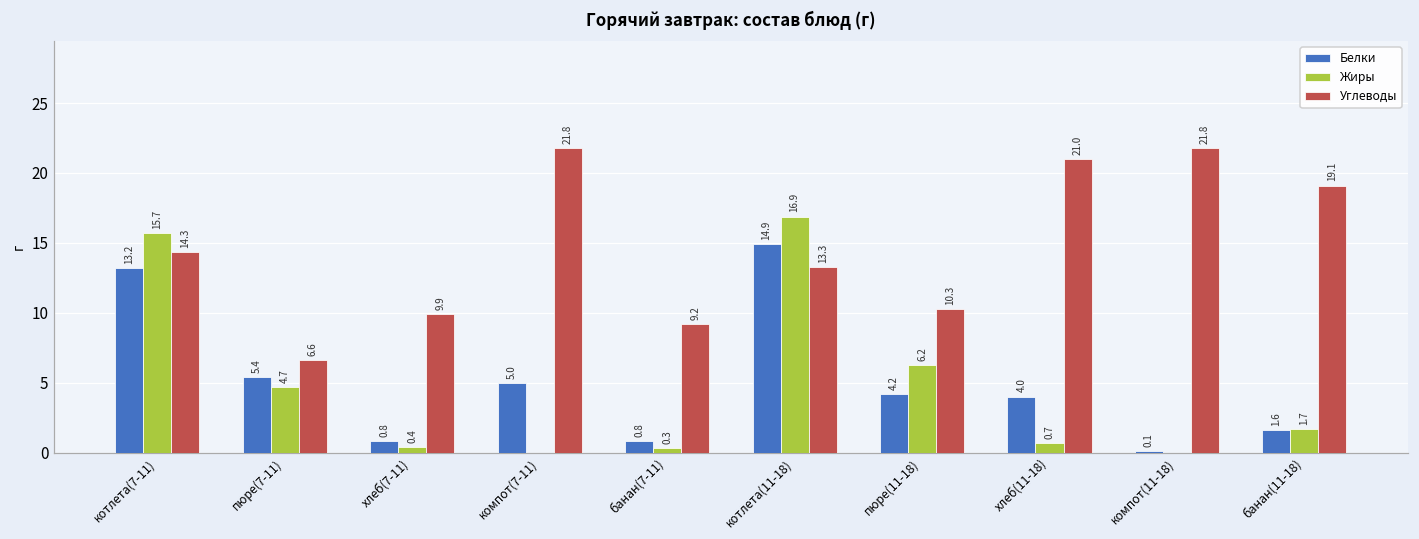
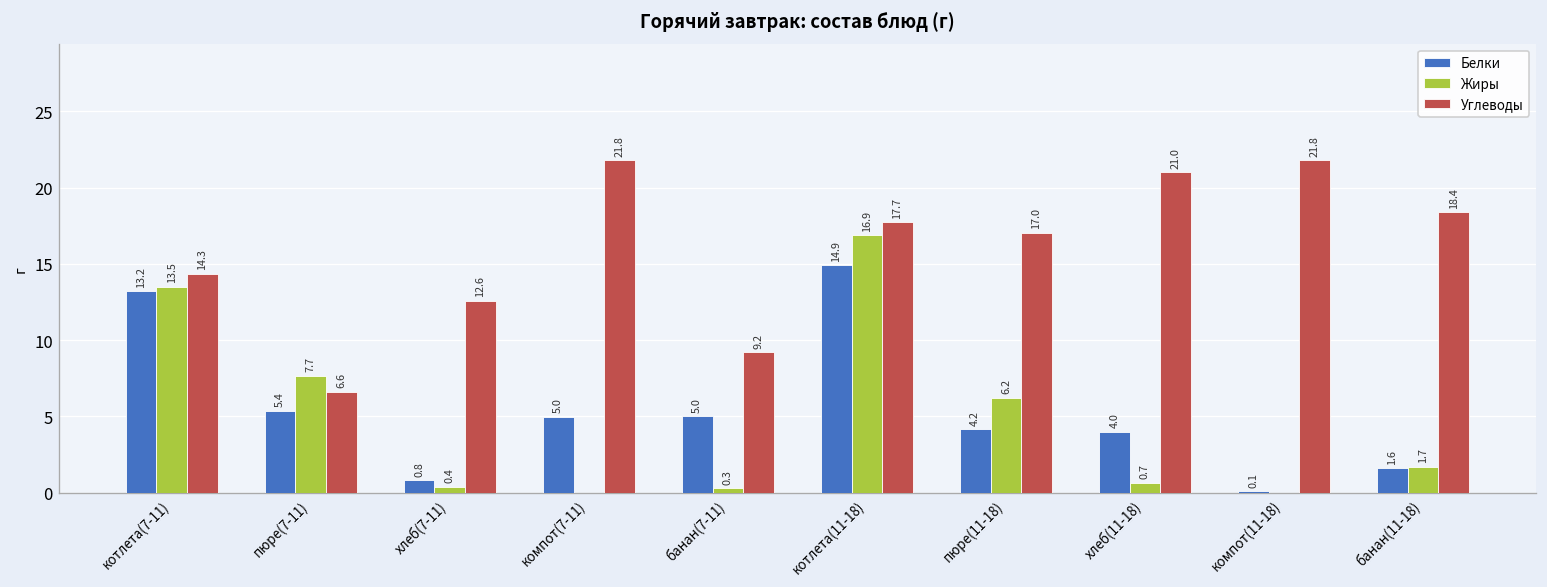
Жиры, котлета(7-11): 15.7 -> 13.5
Жиры, пюре(7-11): 4.7 -> 7.7
Углеводы, хлеб(7-11): 9.9 -> 12.6
Белки, банан(7-11): 0.8 -> 5.0
Углеводы, котлета(11-18): 13.3 -> 17.7
Углеводы, пюре(11-18): 10.3 -> 17.0
Углеводы, банан(11-18): 19.1 -> 18.4
